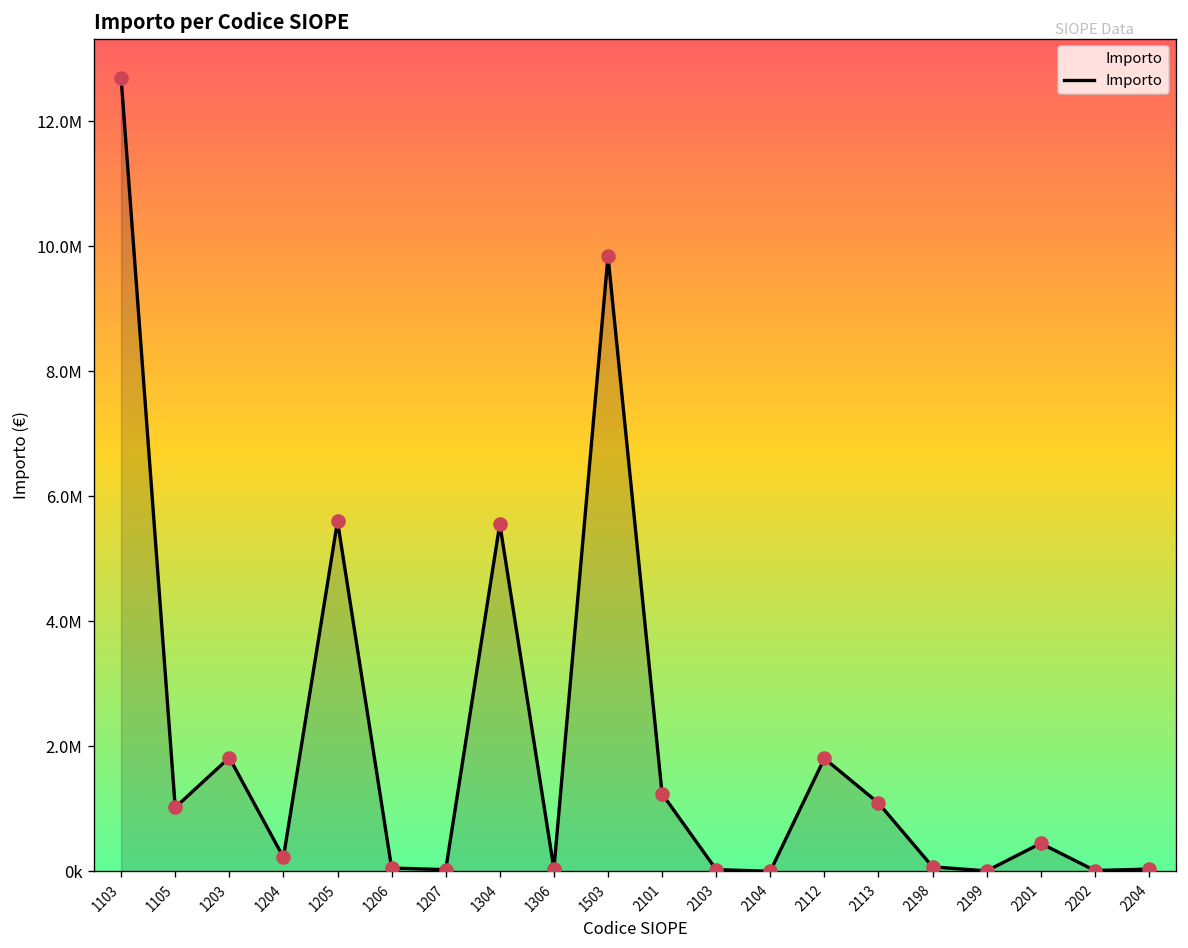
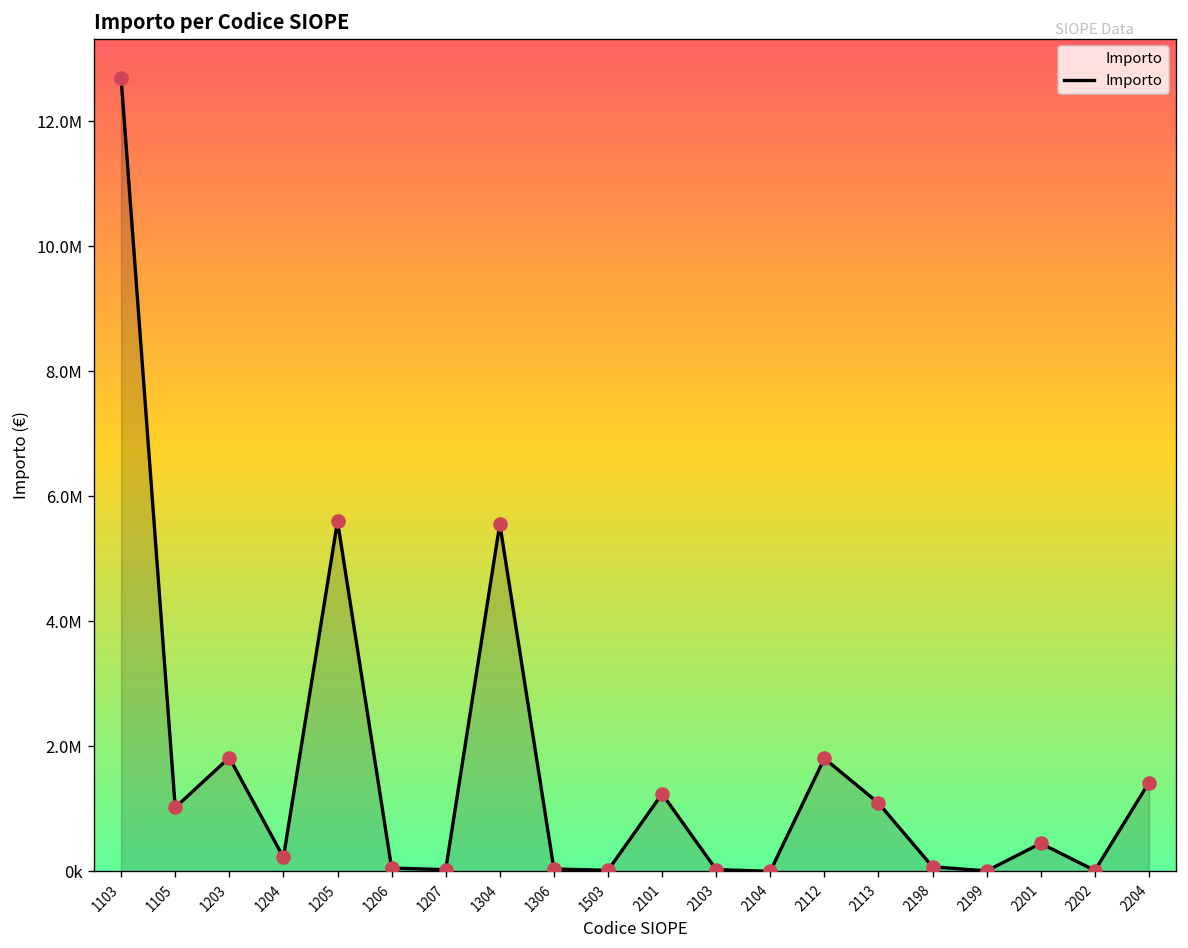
1503: 9800000 -> 0
2204: 0 -> 1400000
